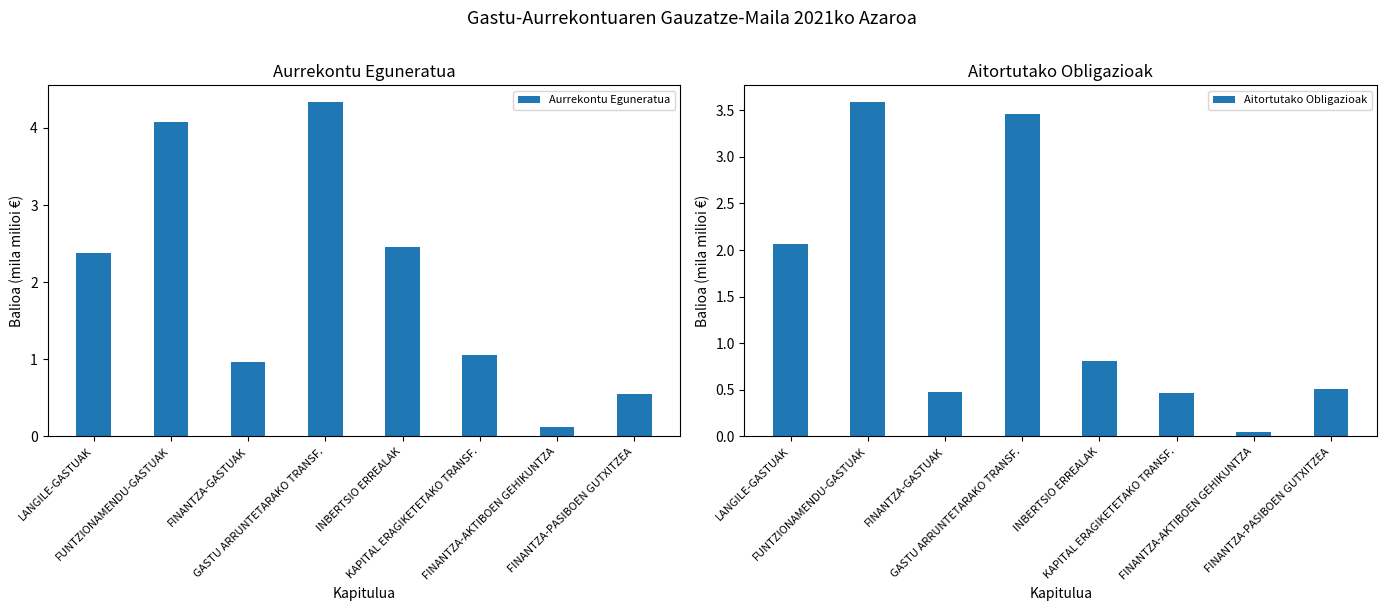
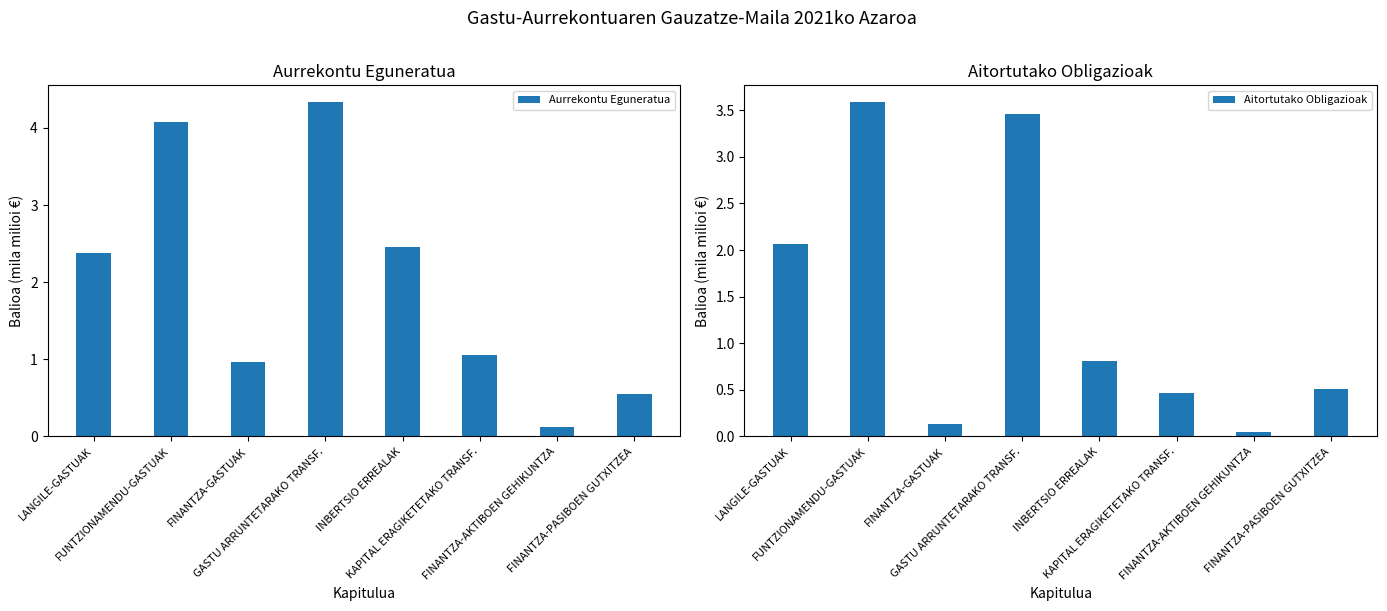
Aitortutako Obligazioak, FINANTZA-GASTUAK: 0.5 -> 0.1
